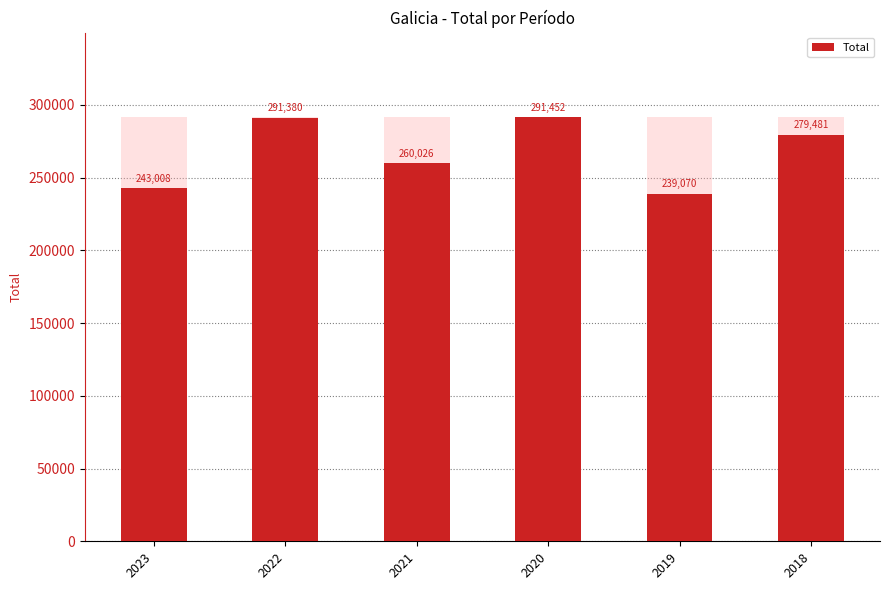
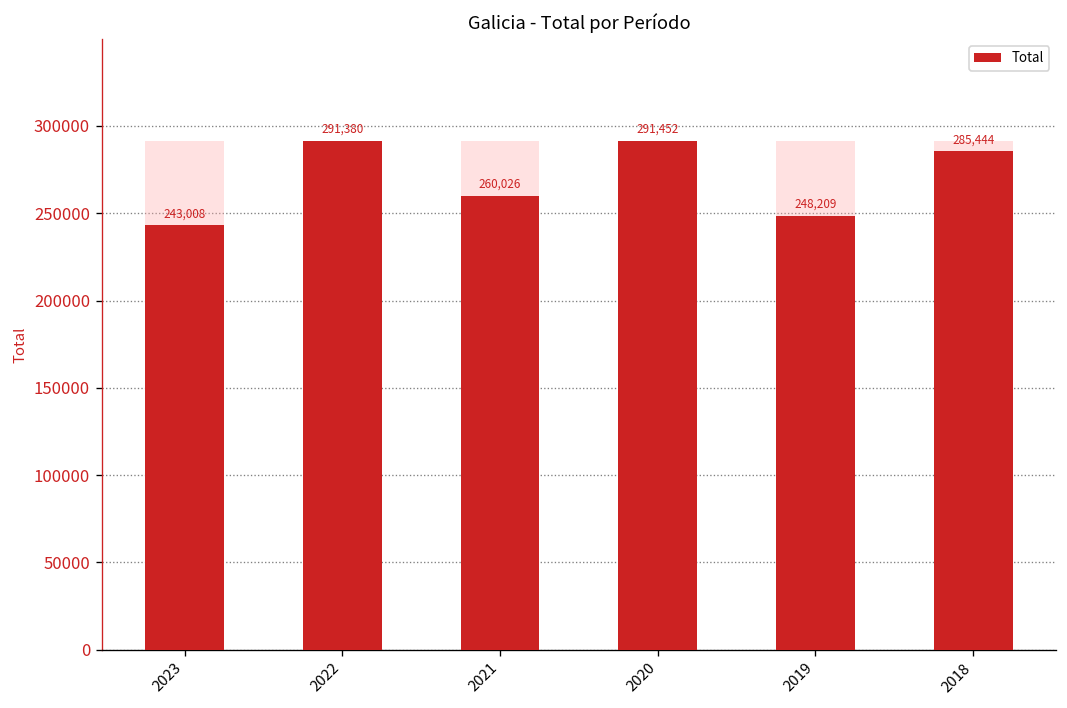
Total, 2019: 239,070 -> 248,209
Total, 2018: 279,481 -> 285,444
